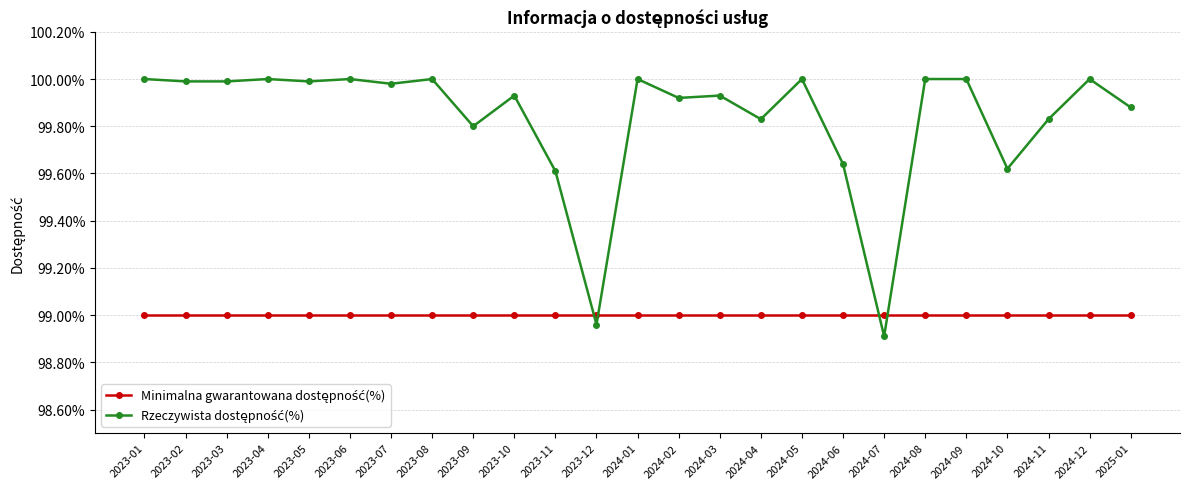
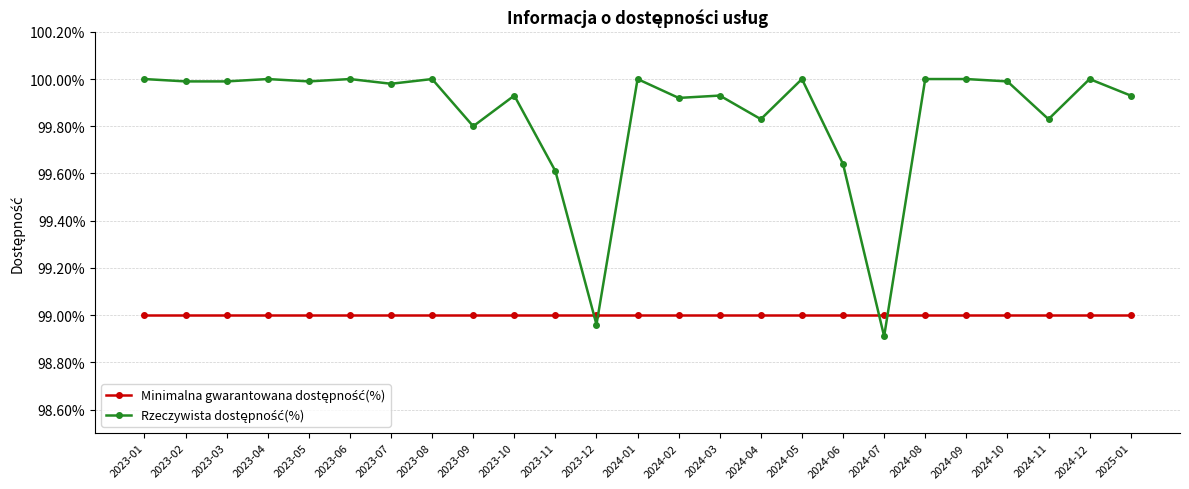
Rzeczywista dostępność(%), 2024-10: 99.62% -> 99.99%
Rzeczywista dostępność(%), 2025-01: 99.88% -> 99.93%
